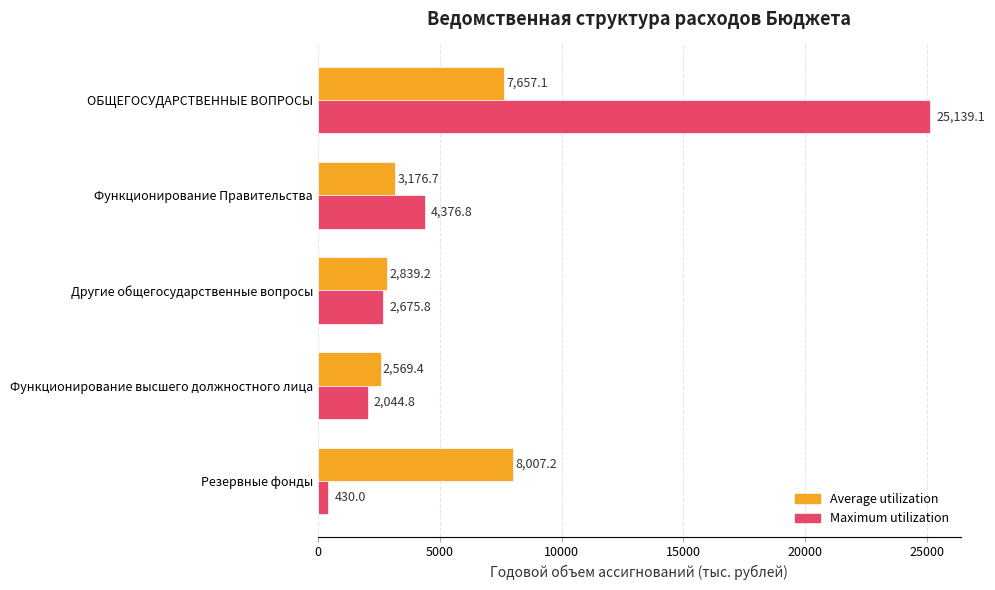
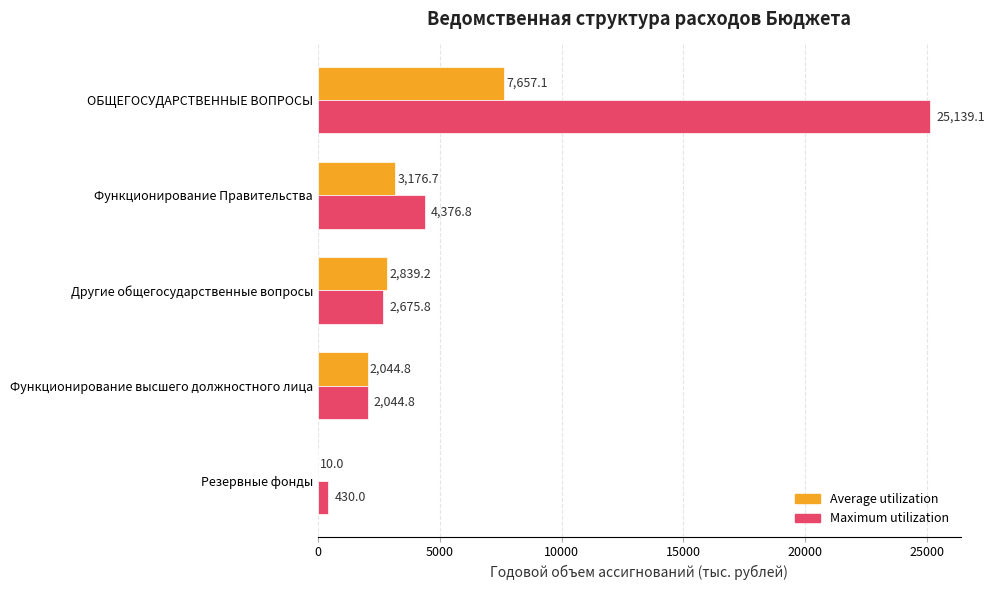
Average utilization, Функционирование высшего должностного лица: 2,569.4 -> 2,044.8
Average utilization, Резервные фонды: 8,007.2 -> 10.0
